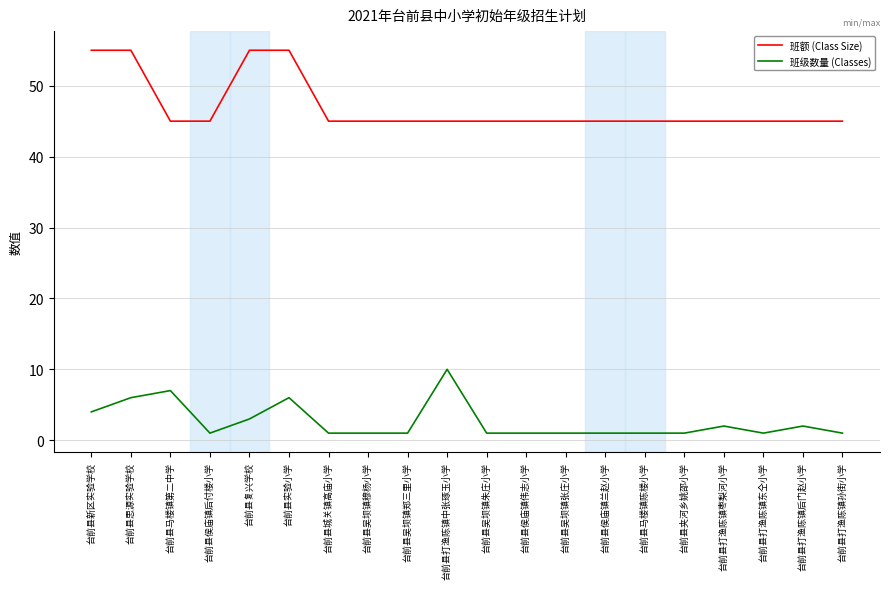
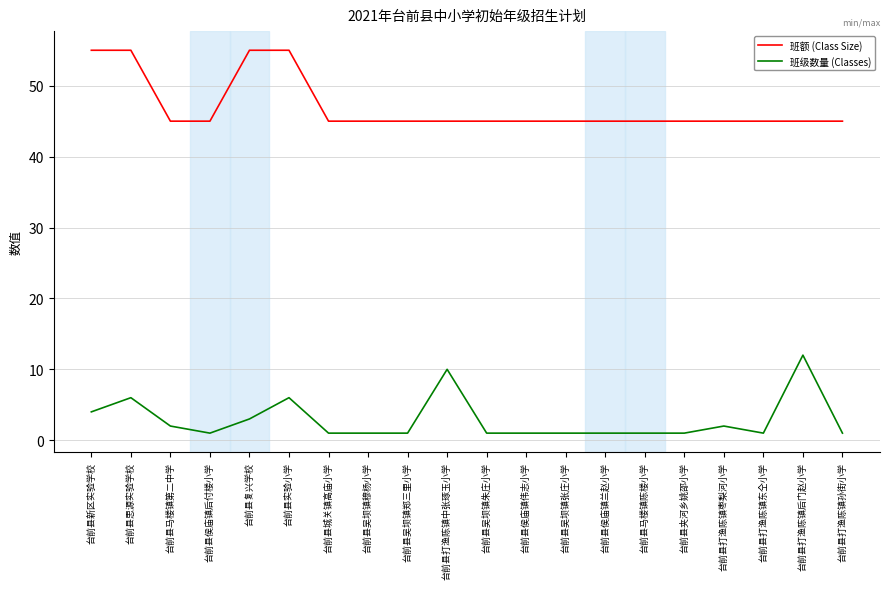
班级数量 (Classes), 台前县马楼镇第二中学: 7 -> 2
班级数量 (Classes), 台前县打渔陈镇后门赵小学: 2 -> 12
